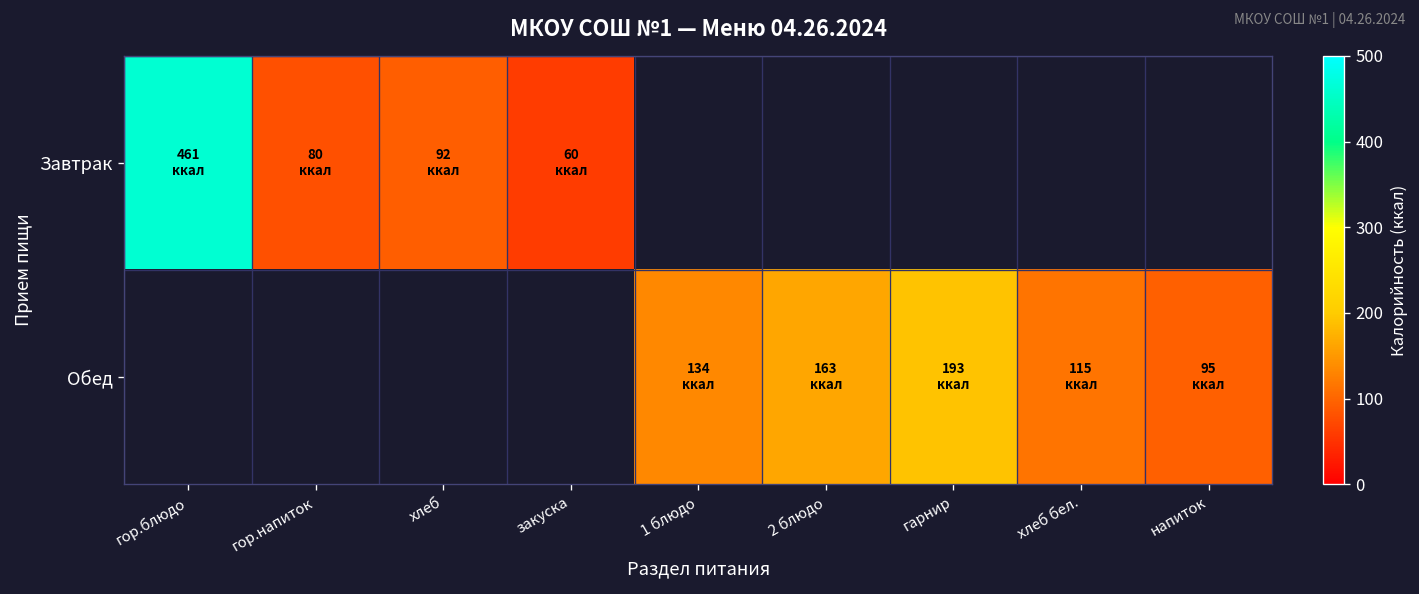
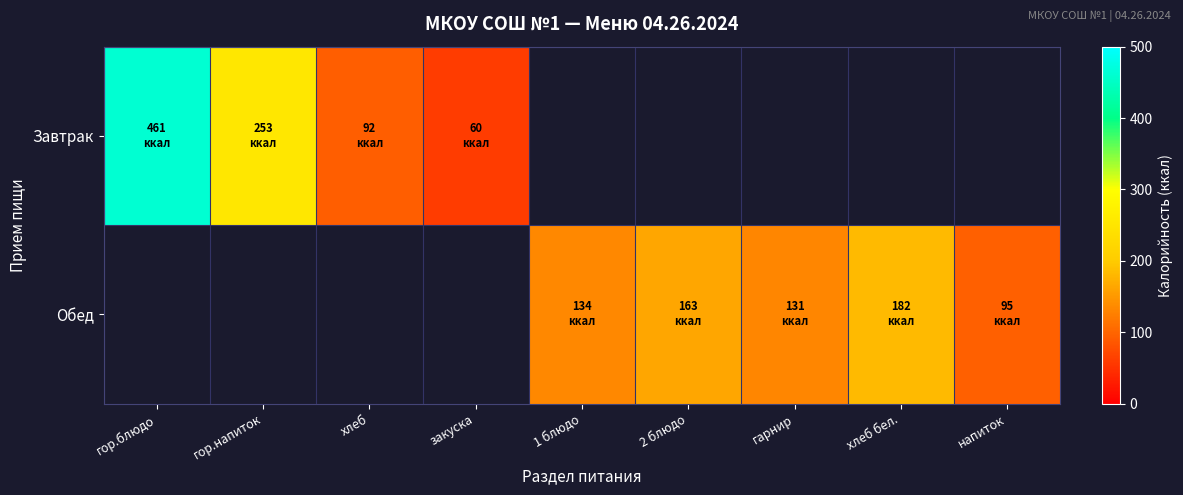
Завтрак, гор.напиток: 80 -> 253
Обед, гарнир: 193 -> 131
Обед, хлеб бел.: 115 -> 182
